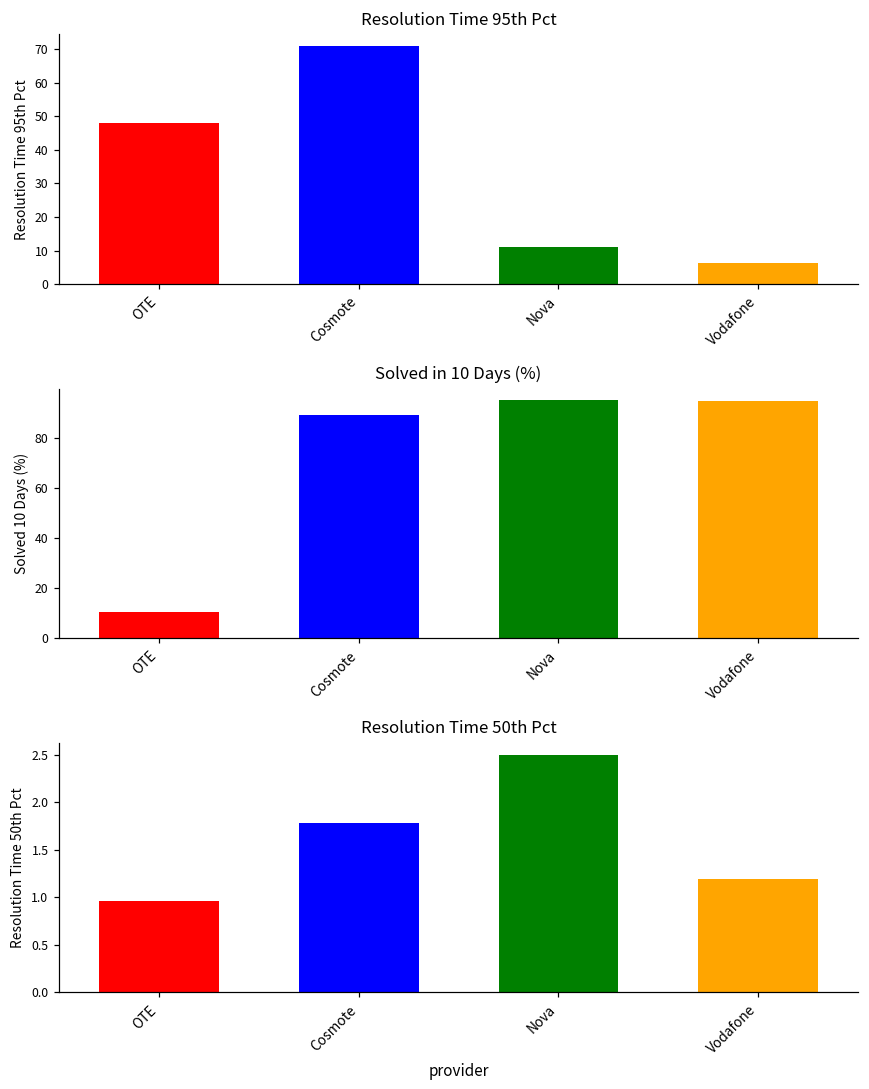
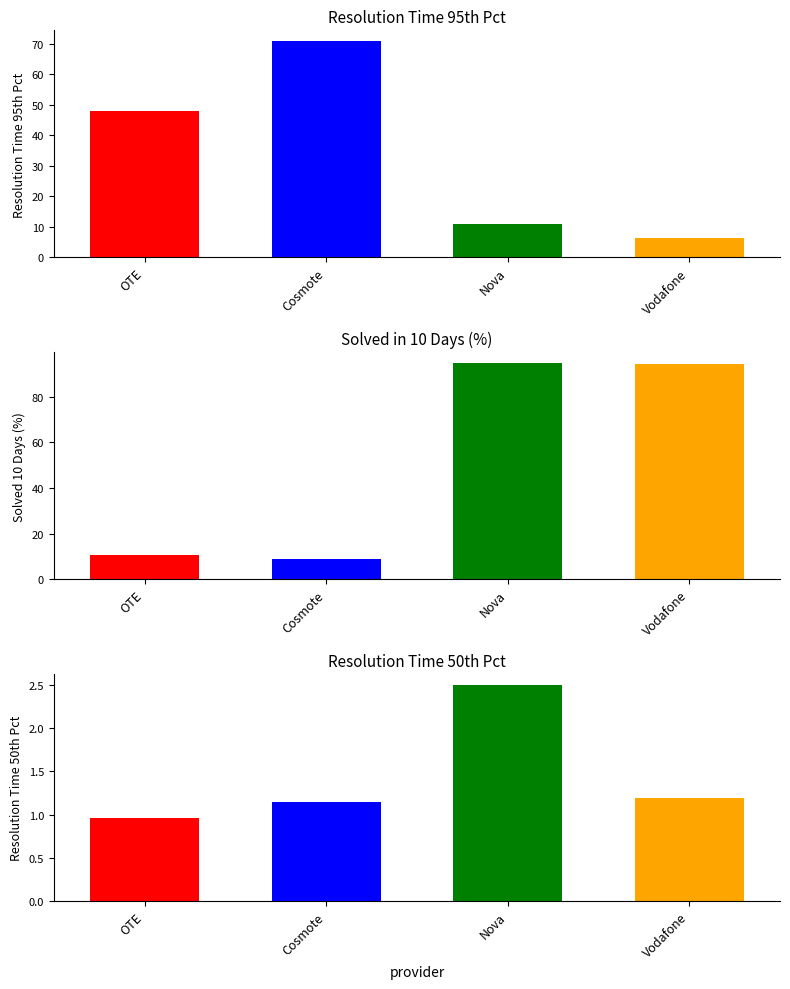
Solved in 10 Days (%), Cosmote: 89 -> 9
Resolution Time 50th Pct, Cosmote: 1.8 -> 1.2
